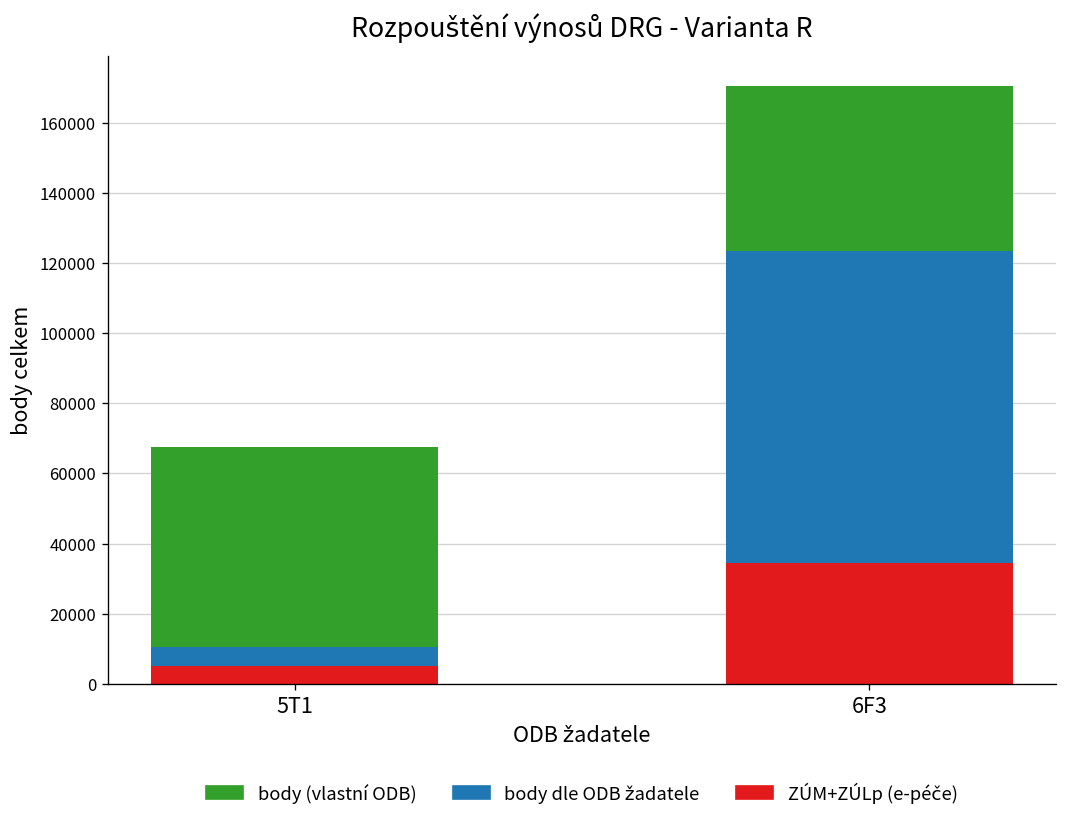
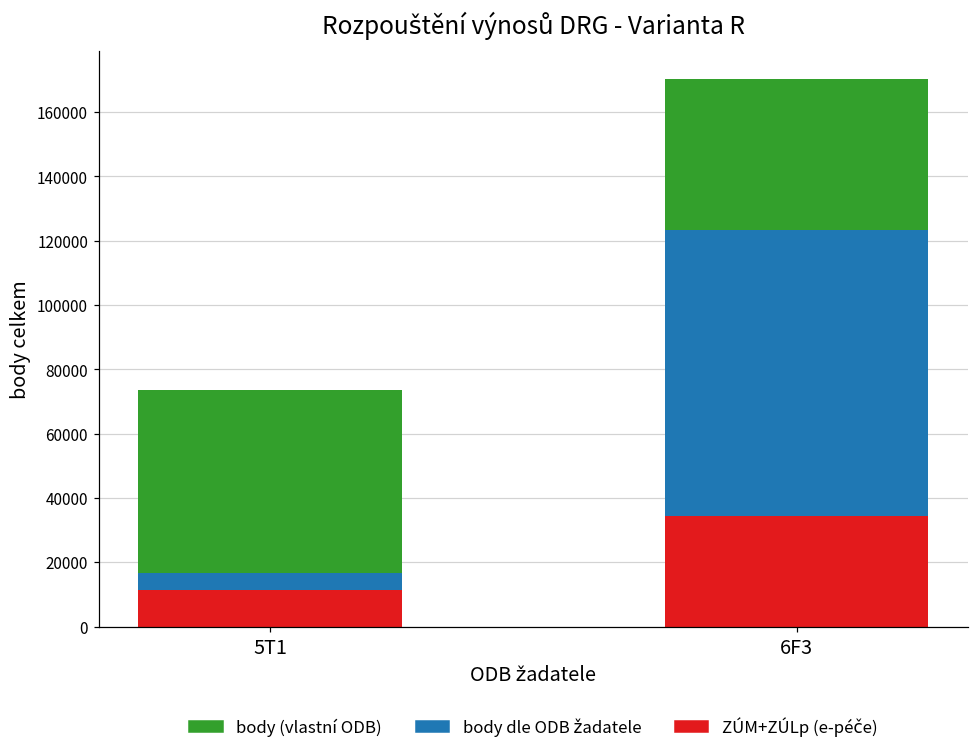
ZÚM+ZÚLp (e-péče), 5T1: 5000 -> 11000
